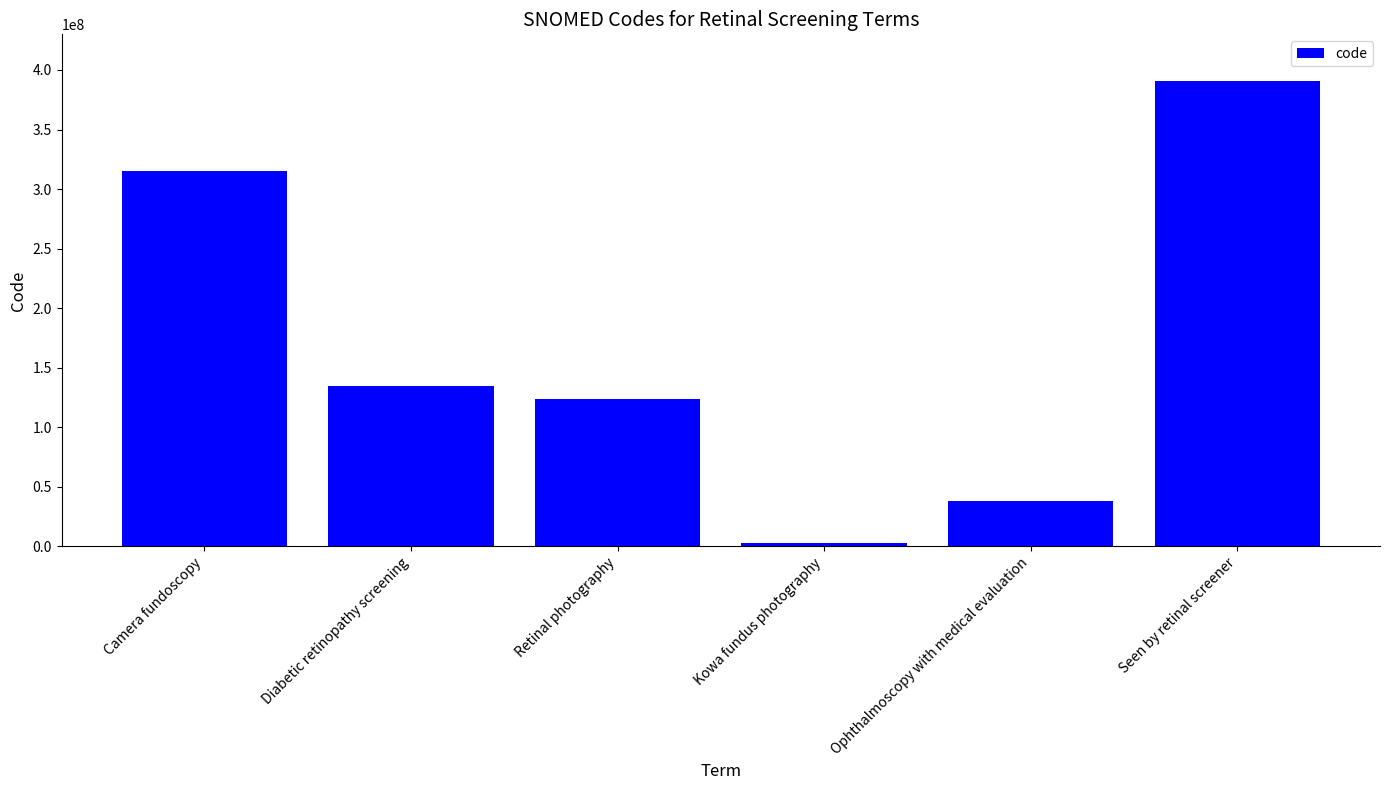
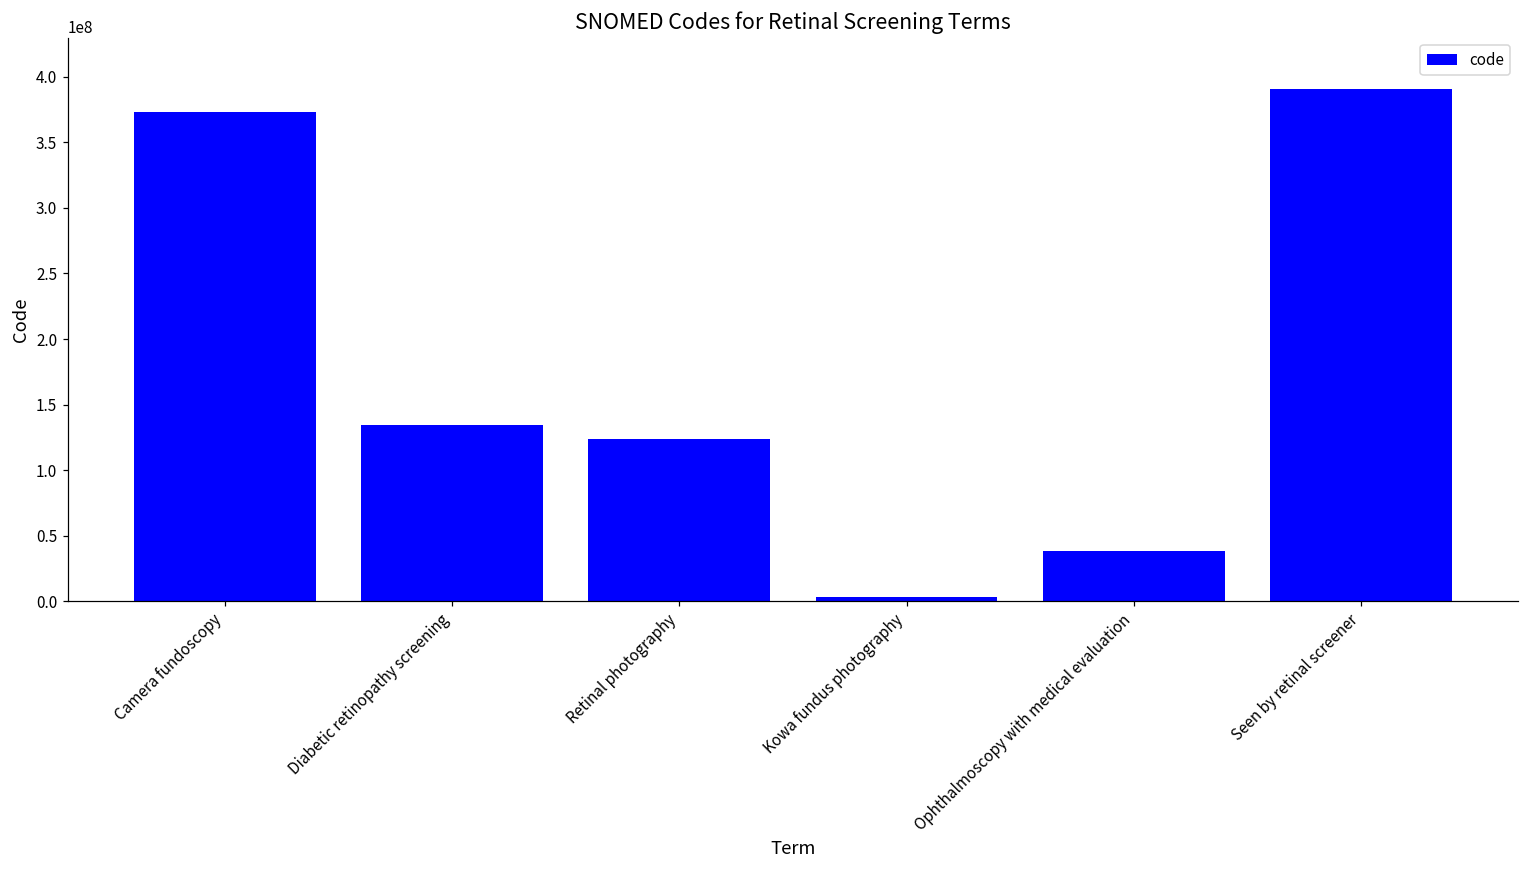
Camera fundoscopy: 315000000 -> 373000000
